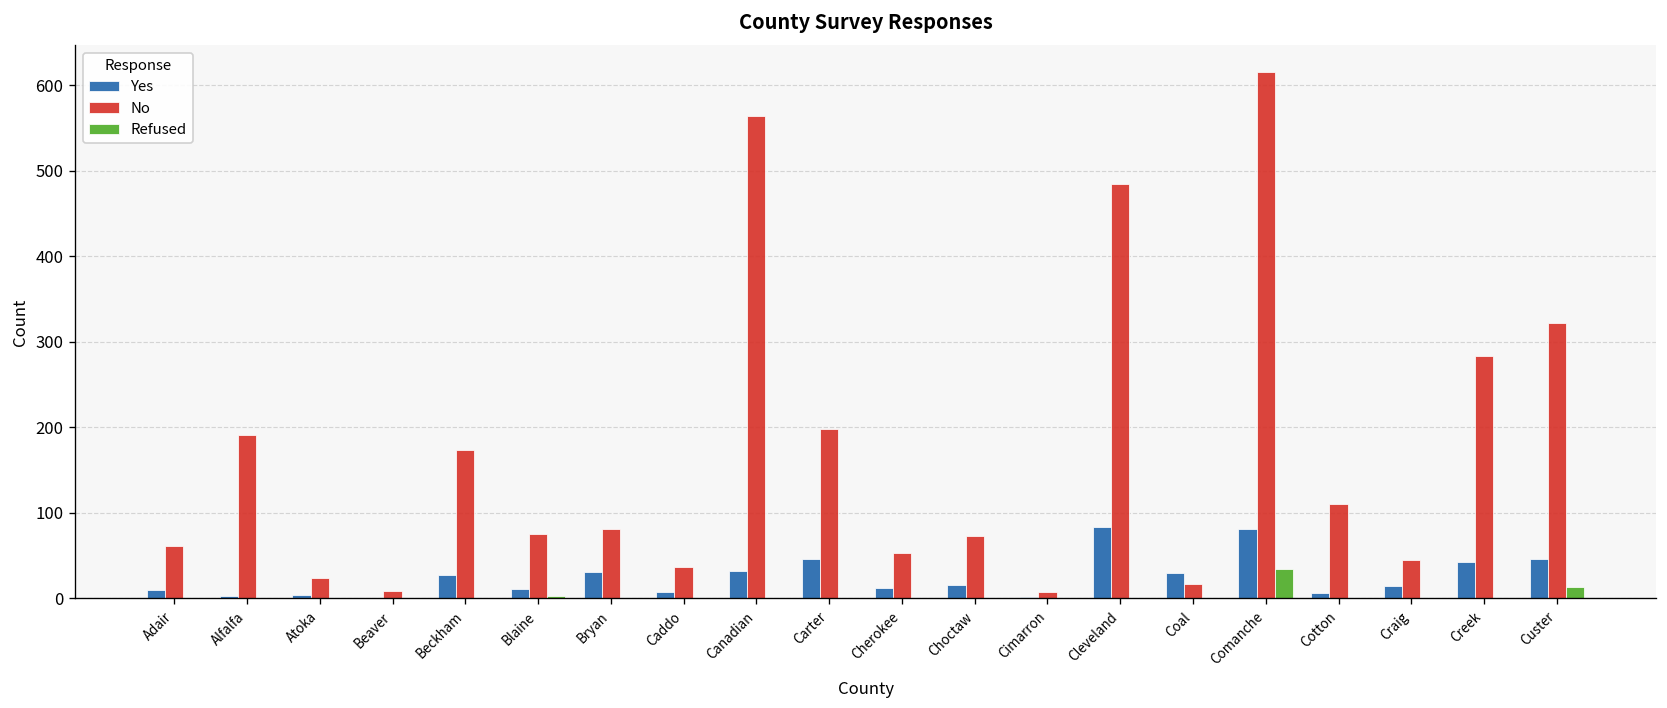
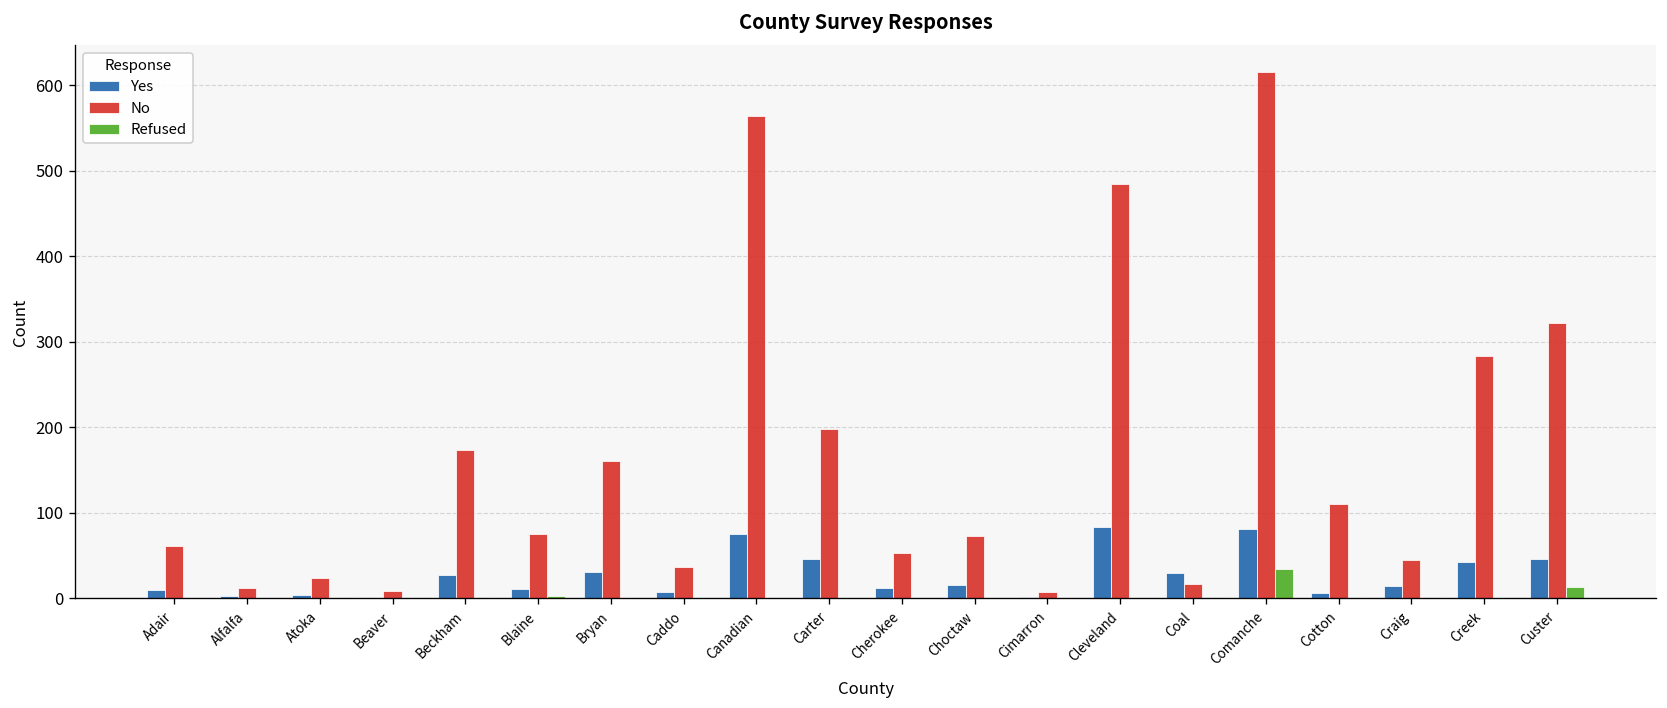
No, Alfalfa: 190 -> 10
No, Bryan: 80 -> 160
Yes, Canadian: 30 -> 80
